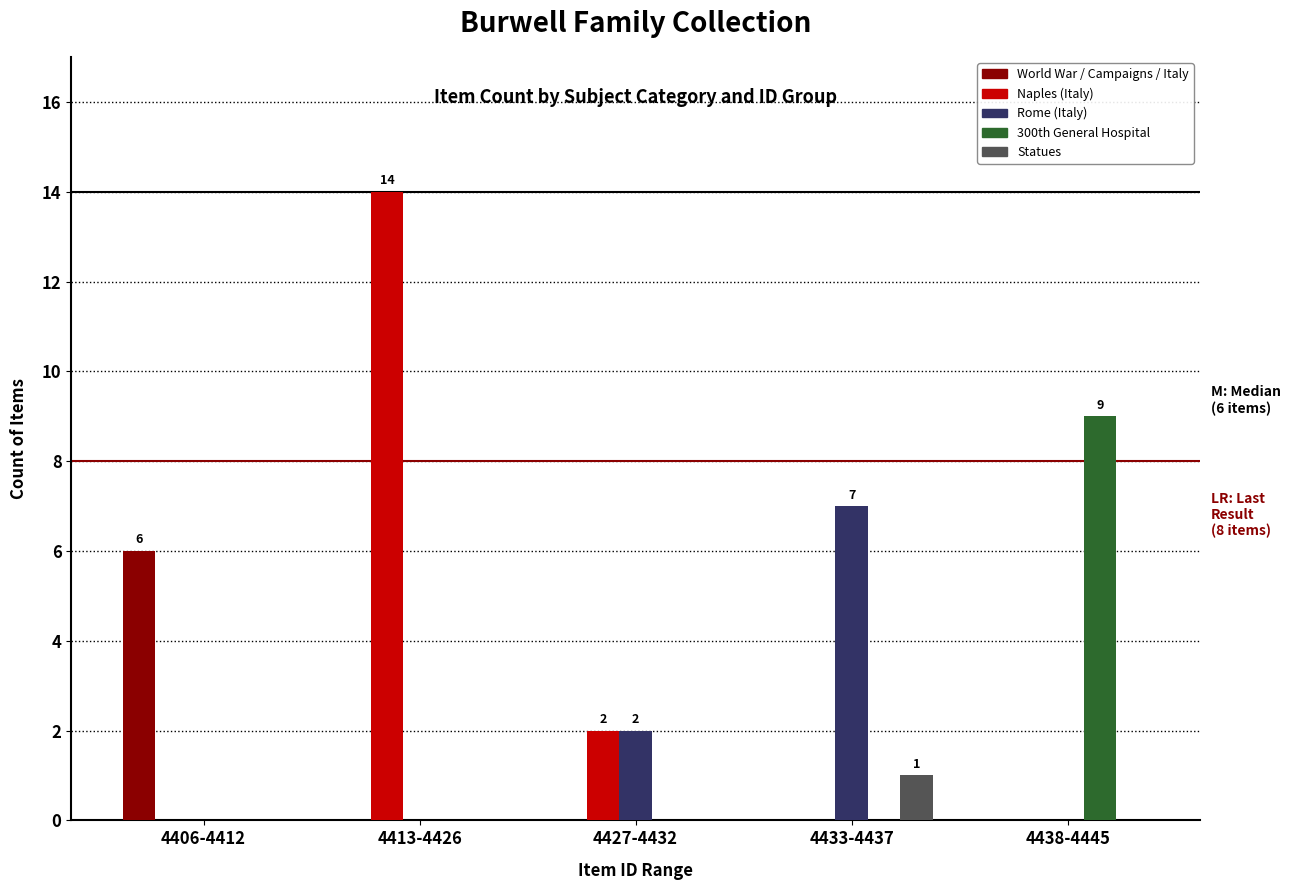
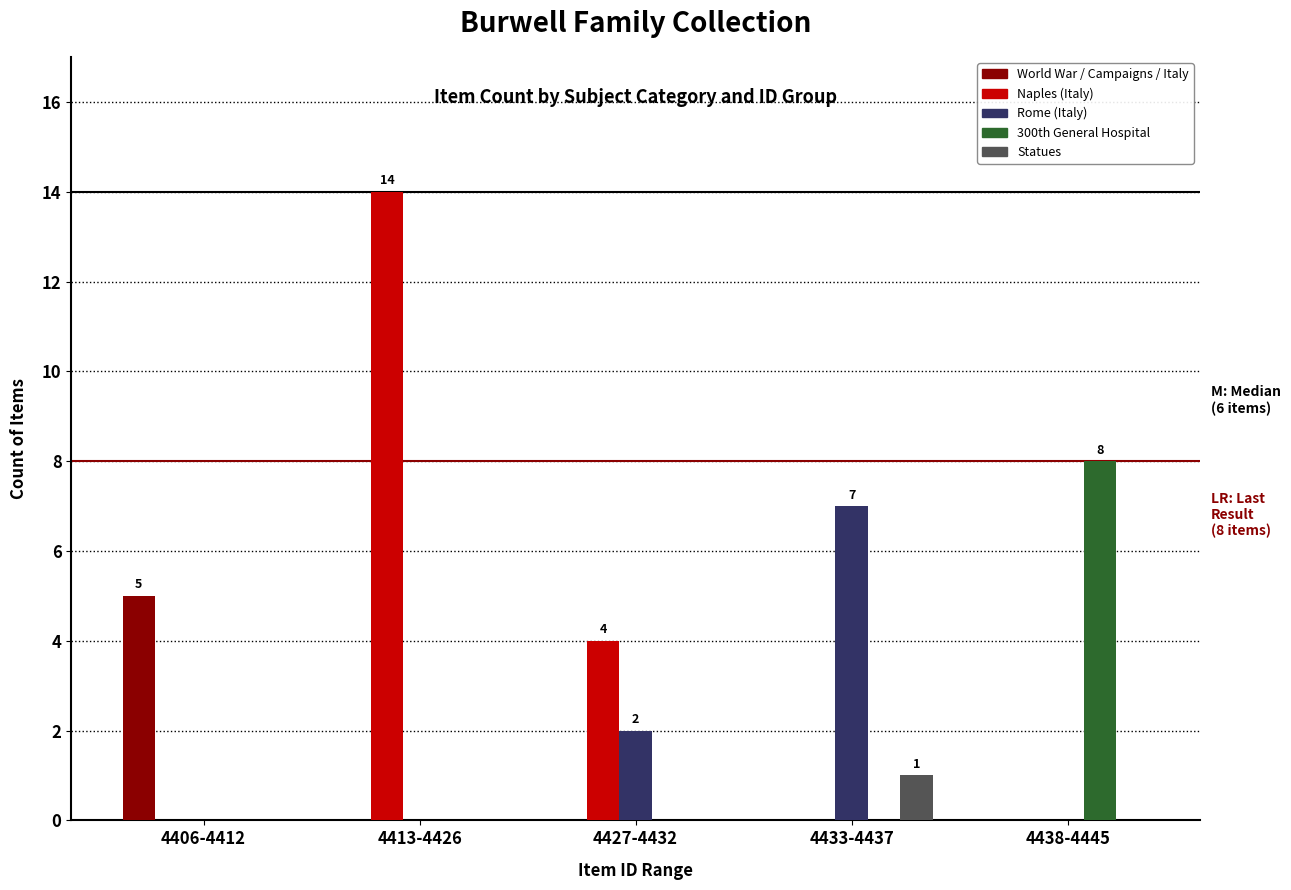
World War / Campaigns / Italy, 4406-4412: 6 -> 5
Naples (Italy), 4427-4432: 2 -> 4
300th General Hospital, 4438-4445: 9 -> 8
